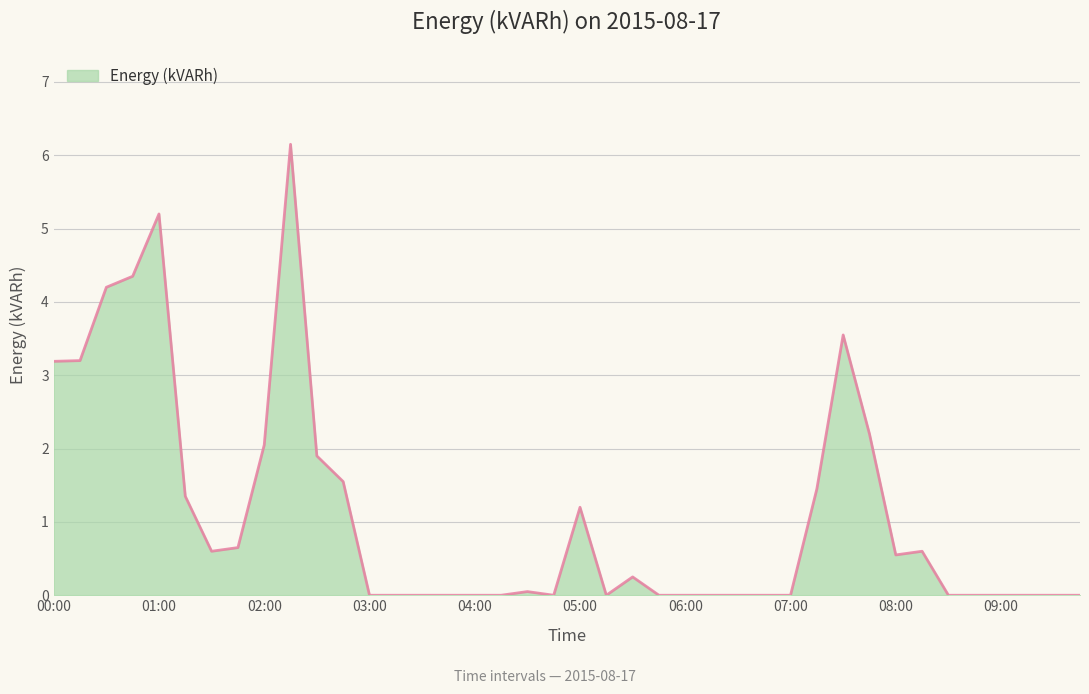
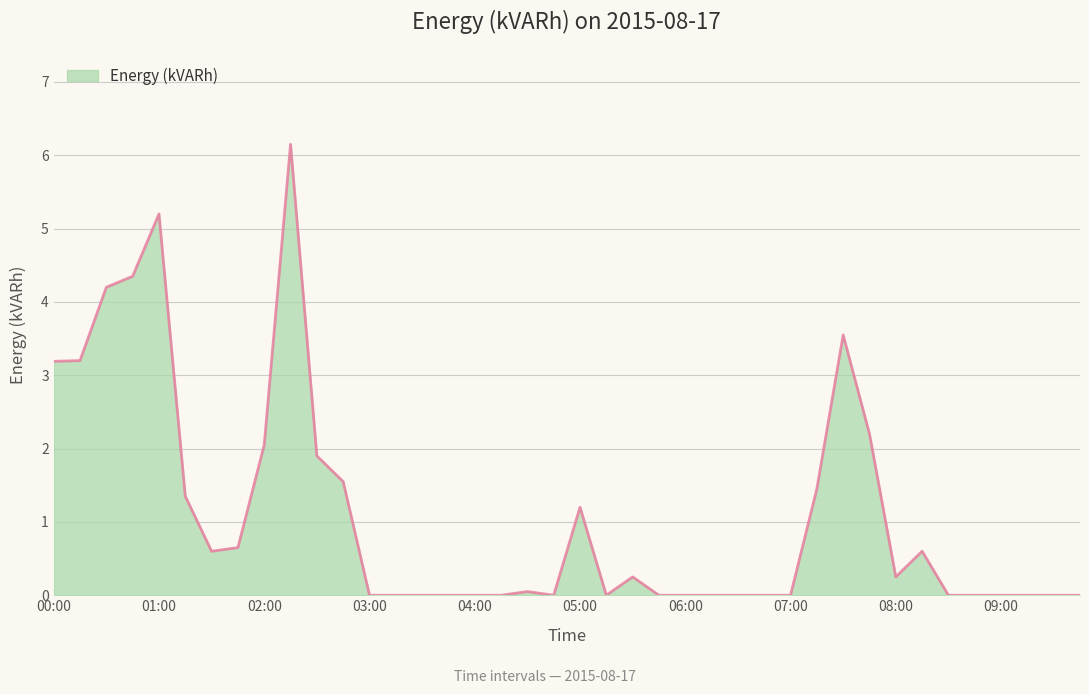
08:00: 0.6 -> 0.3
